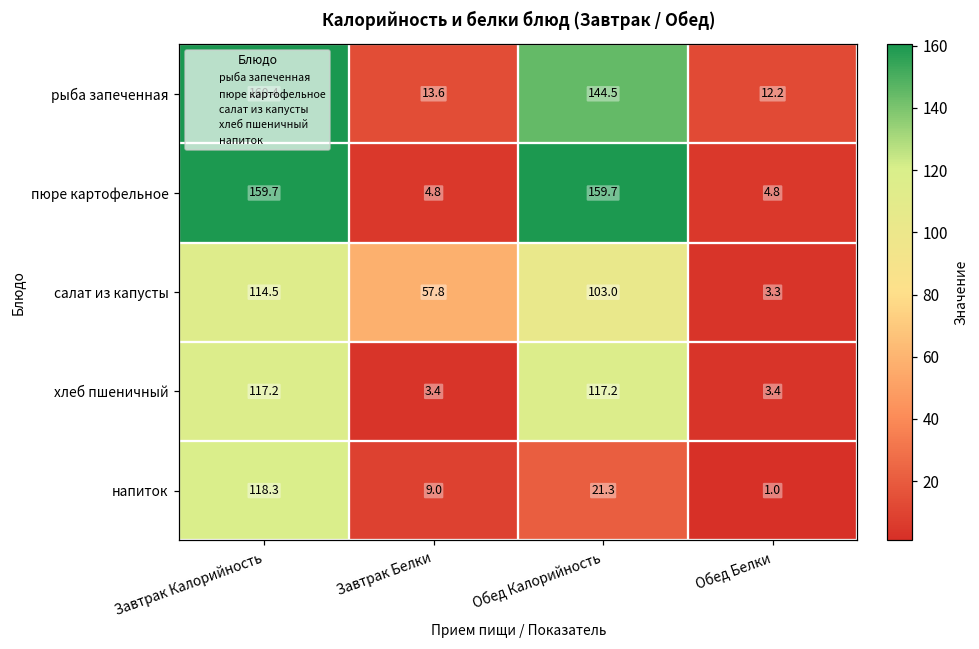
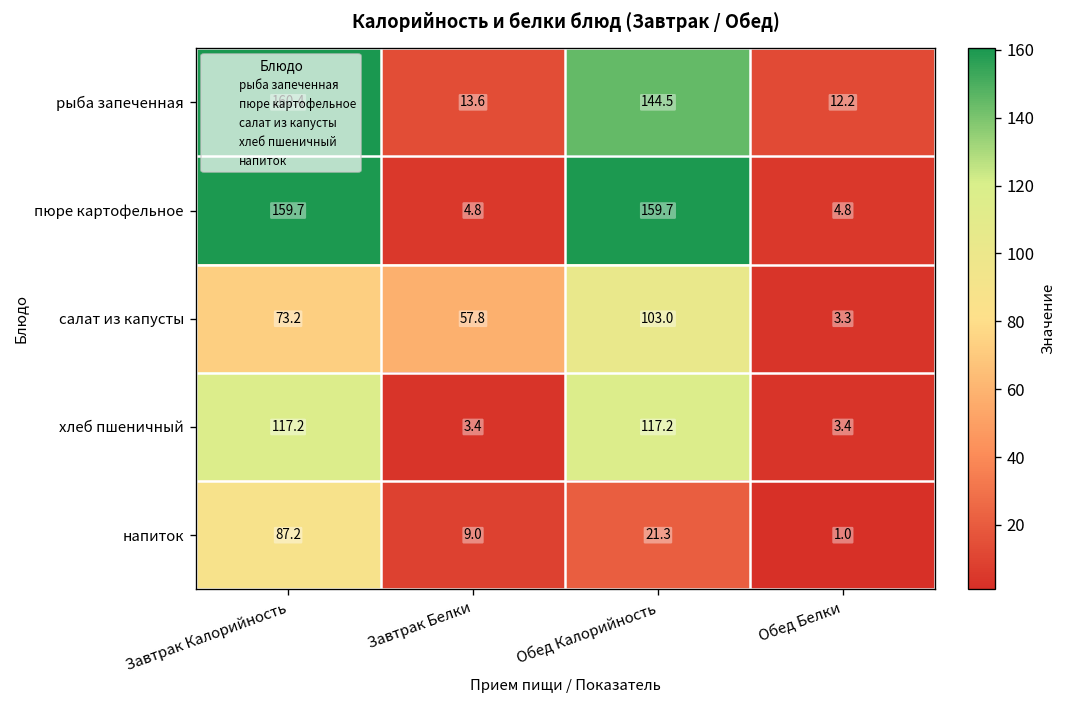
салат из капусты, Завтрак Калорийность: 114.5 -> 73.2
напиток, Завтрак Калорийность: 118.3 -> 87.2
